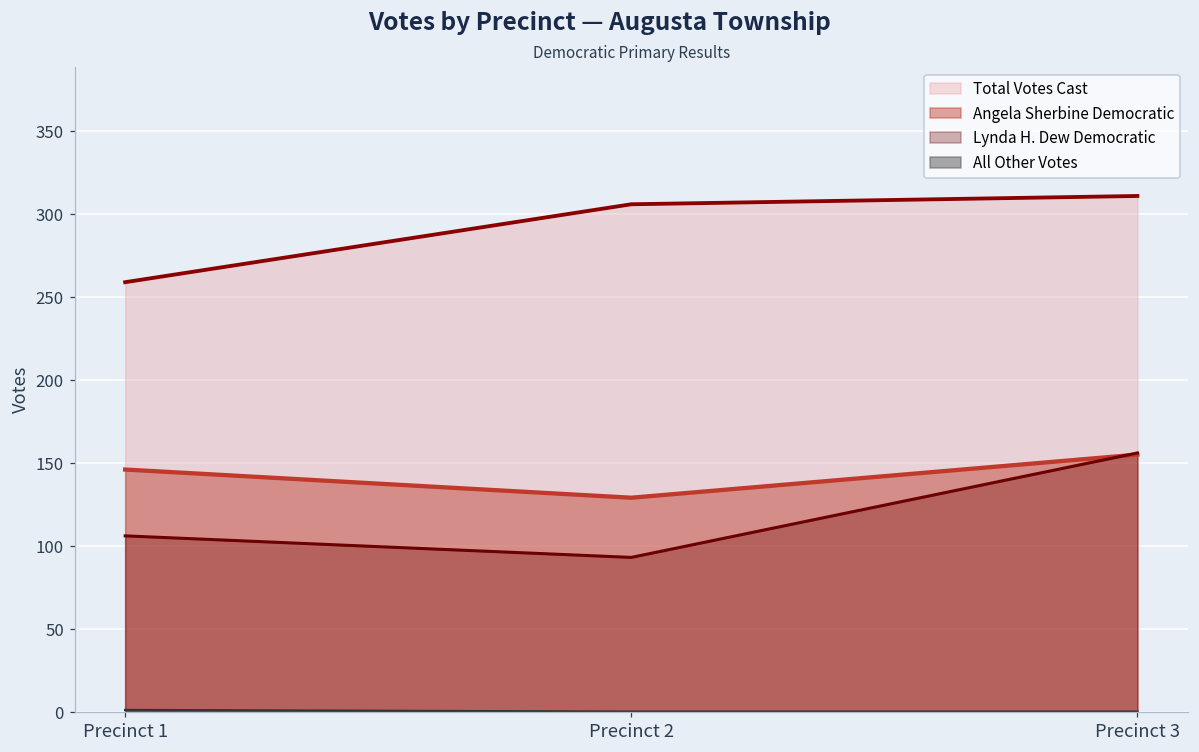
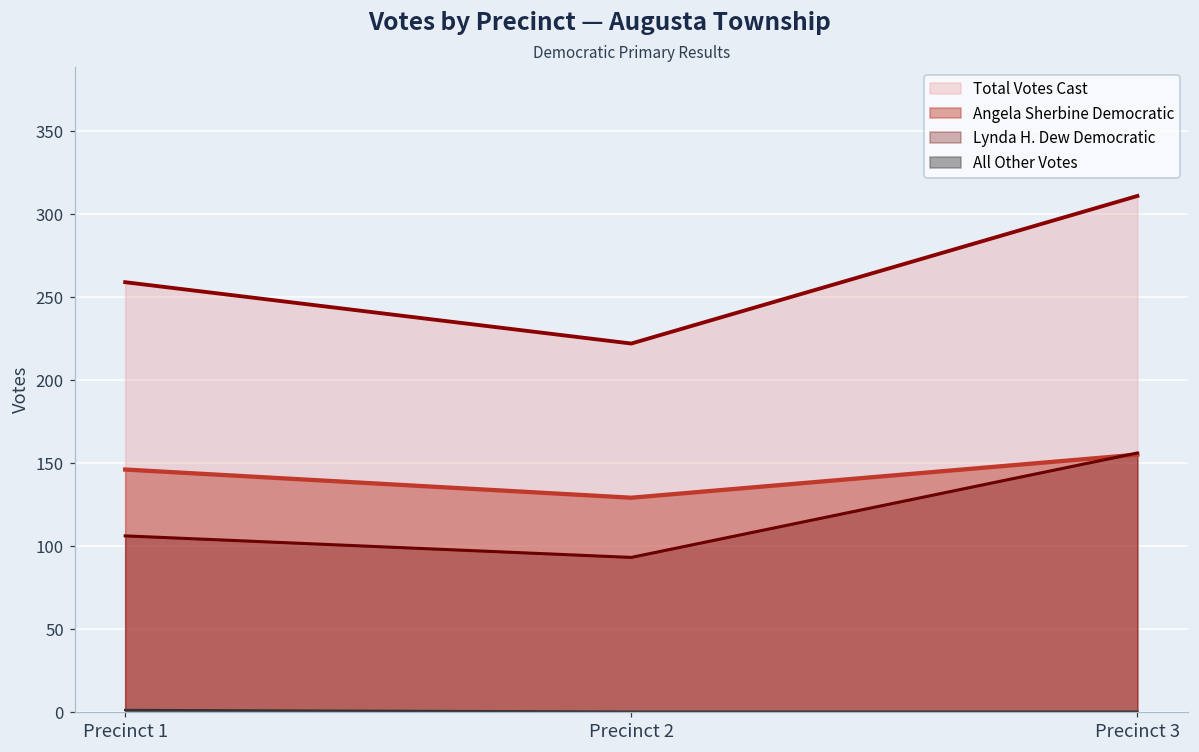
Total Votes Cast, Precinct 2: 306 -> 222
